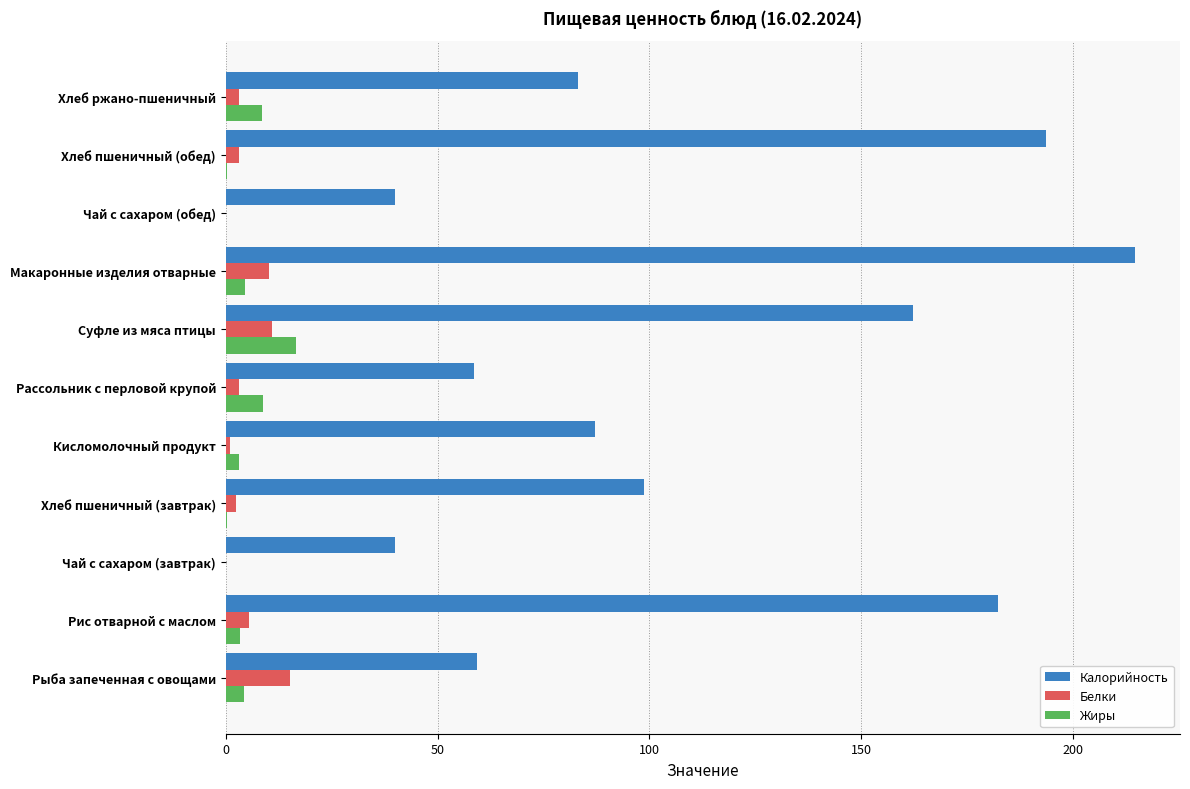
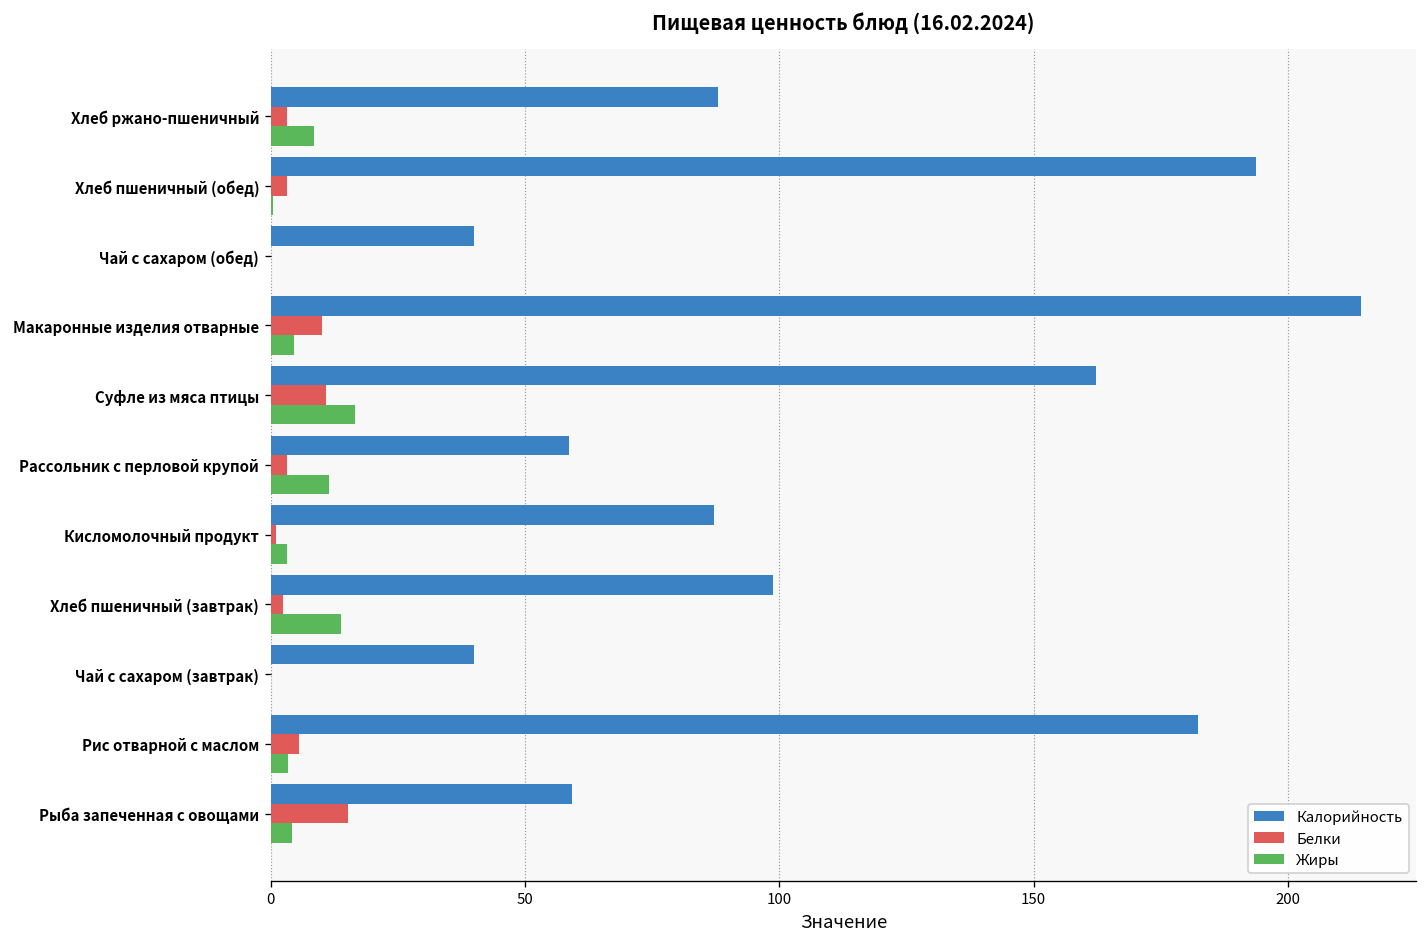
Калорийность, Хлеб ржано-пшеничный: 83 -> 88
Жиры, Рассольник с перловой крупой: 9 -> 11
Жиры, Хлеб пшеничный (завтрак): 0 -> 14
